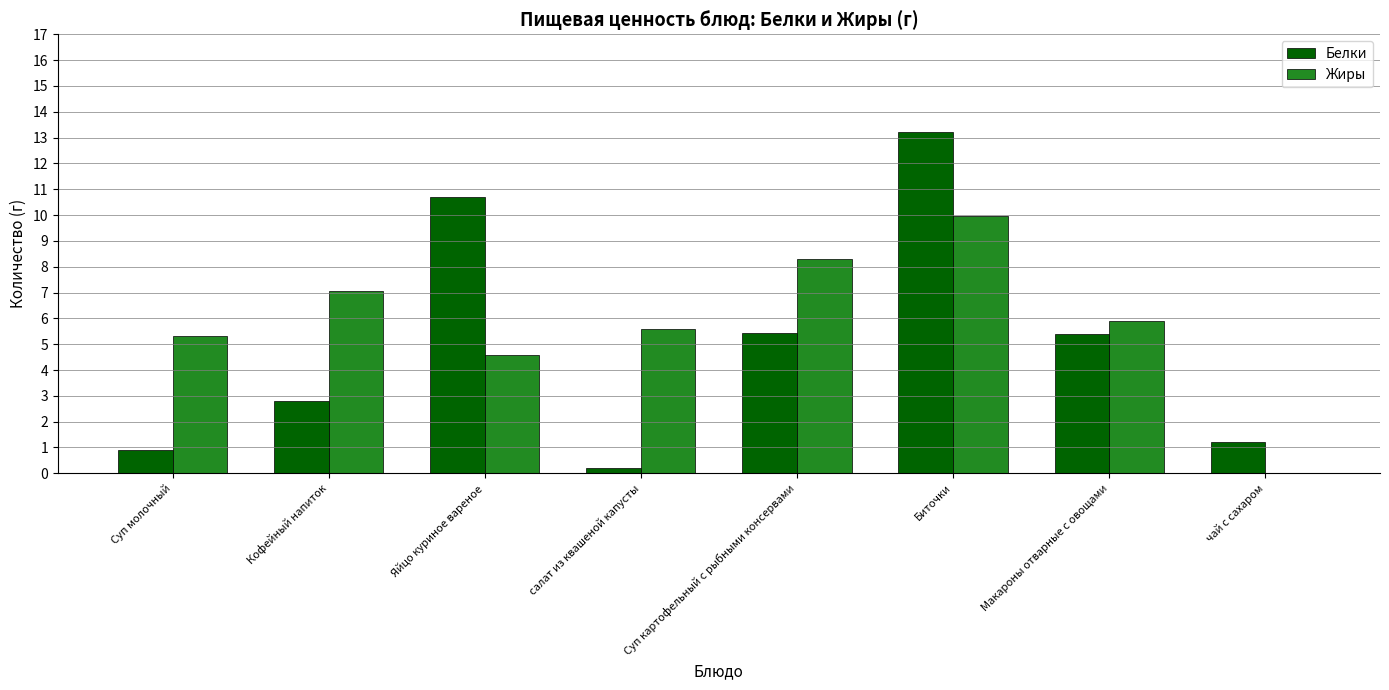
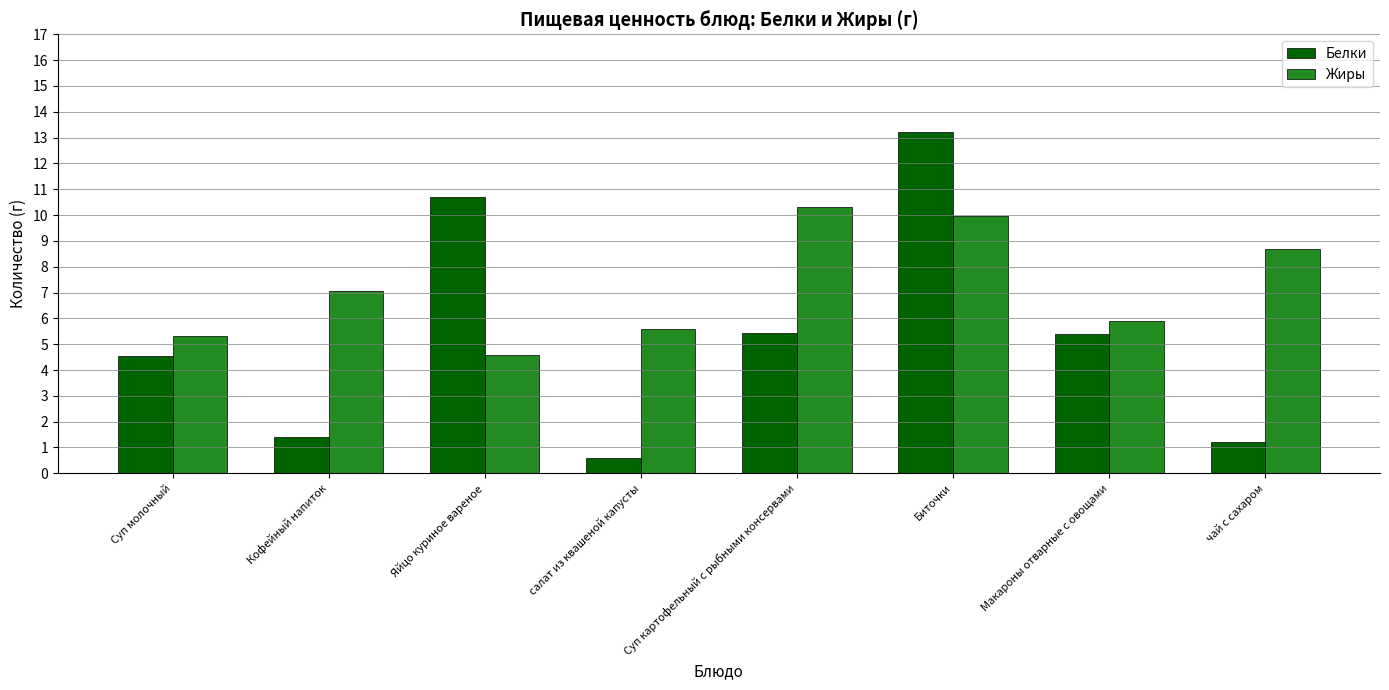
Белки, Суп молочный: 0.9 -> 4.6
Белки, Кофейный напиток: 2.8 -> 1.4
Белки, салат из квашеной капусты: 0.2 -> 0.6
Жиры, Суп картофельный с рыбными консервами: 8.3 -> 10.3
Жиры, чай с сахаром: 0.0 -> 8.7
